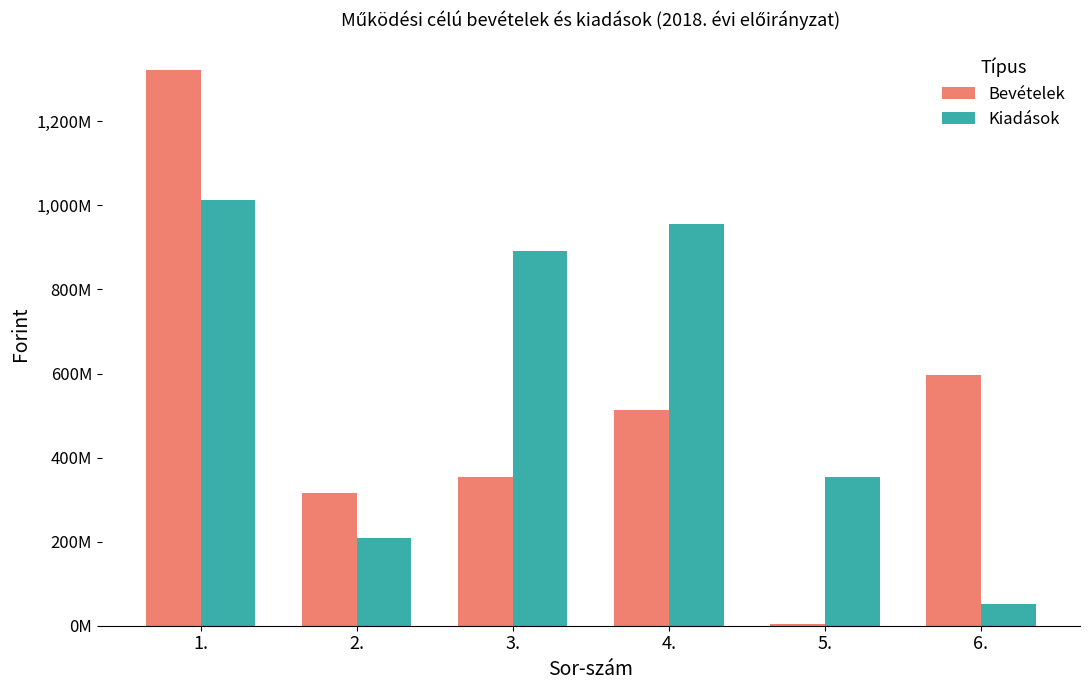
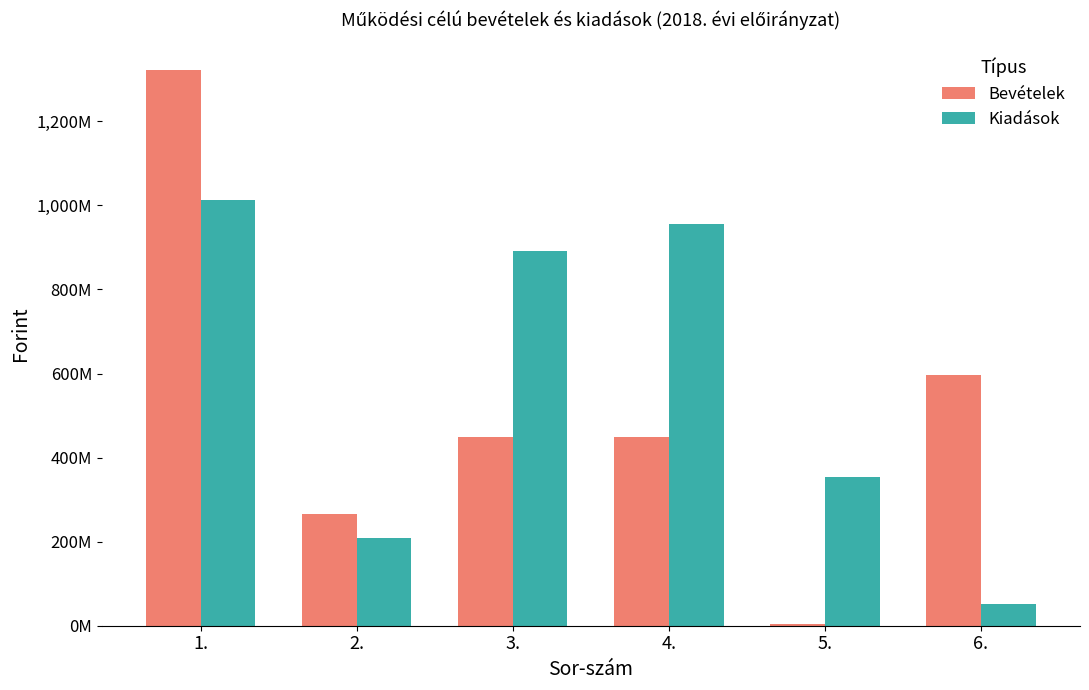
Bevételek, 2.: 320,000,000 -> 270,000,000
Bevételek, 3.: 350,000,000 -> 450,000,000
Bevételek, 4.: 510,000,000 -> 450,000,000
